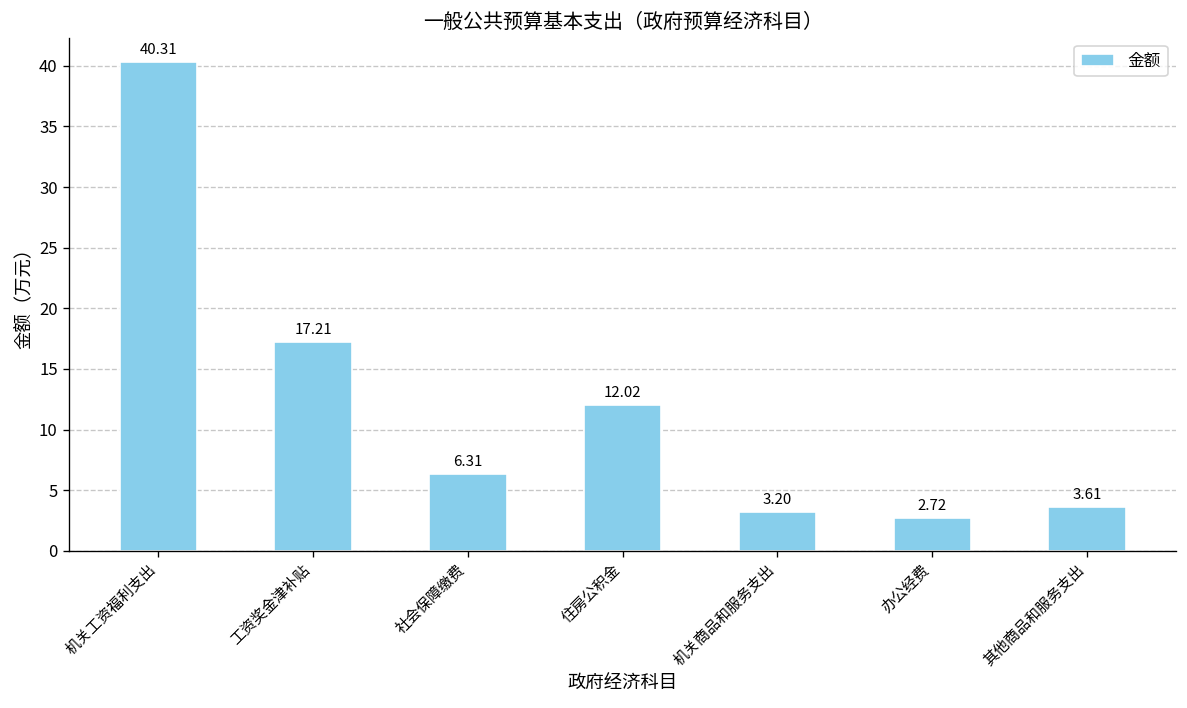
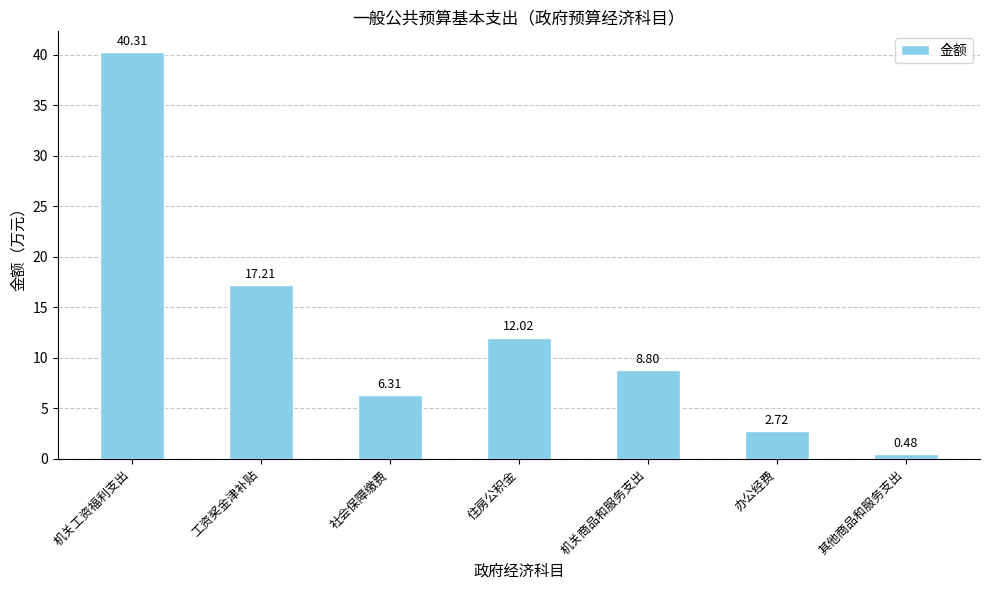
机关商品和服务支出: 3.20 -> 8.80
其他商品和服务支出: 3.61 -> 0.48
